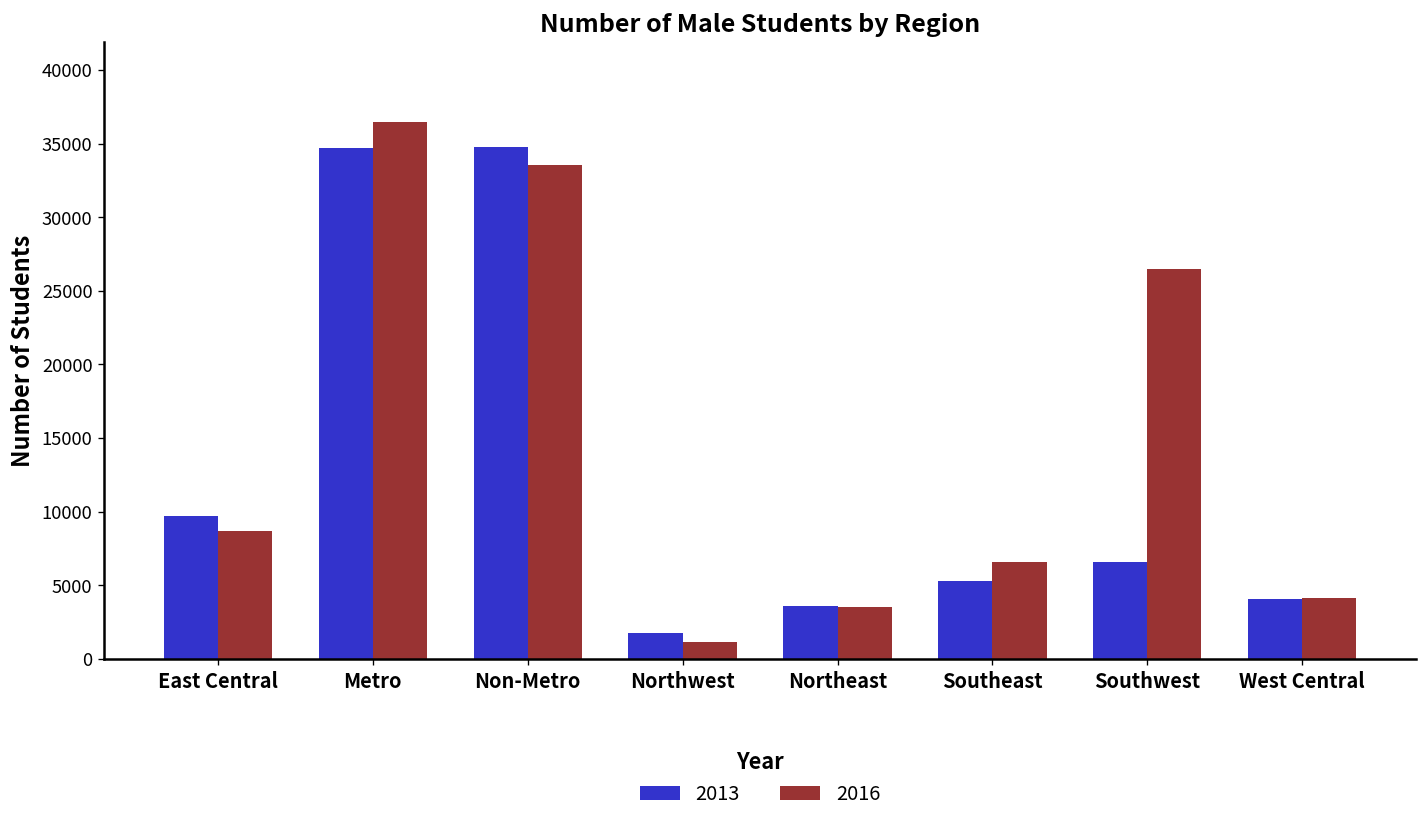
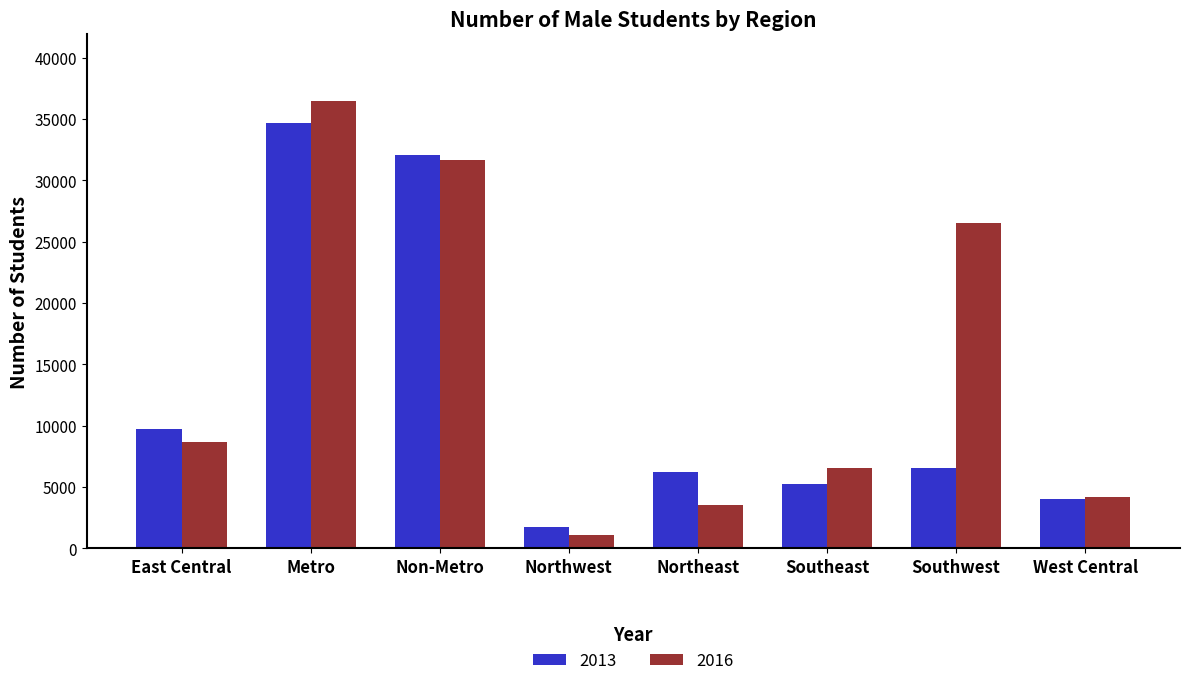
2013, Non-Metro: 34800 -> 32100
2016, Non-Metro: 33500 -> 31700
2013, Northeast: 3600 -> 6200
